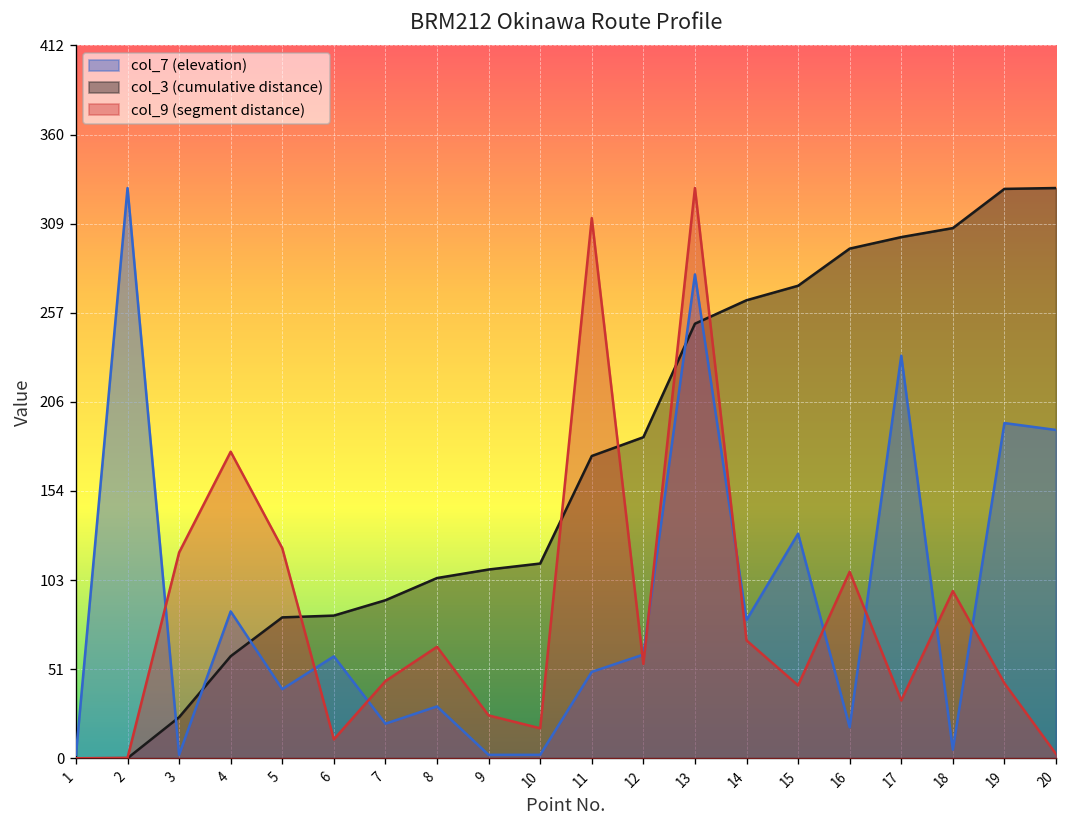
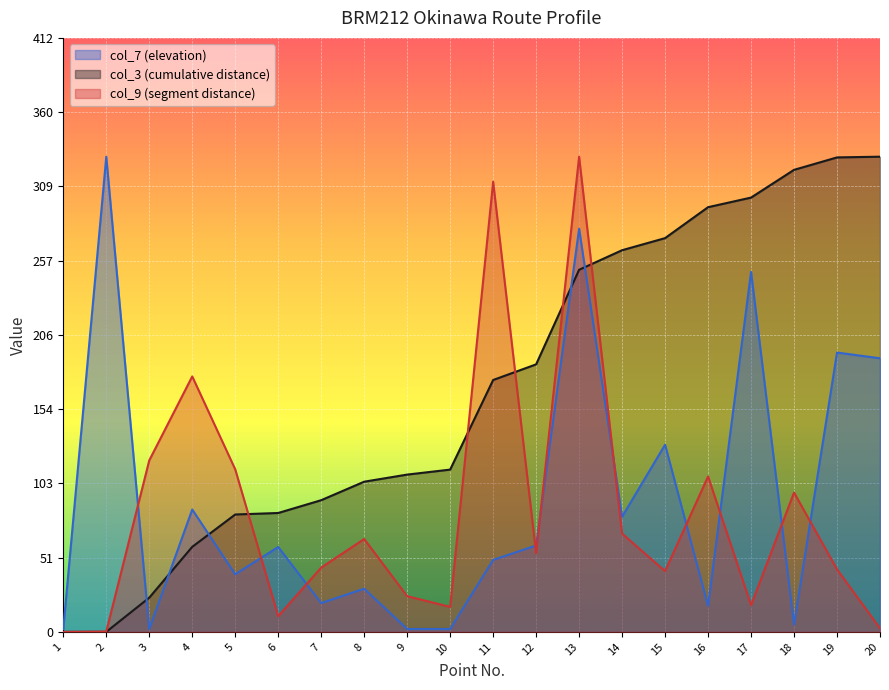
col_9 (segment distance), 5: 121 -> 113
col_7 (elevation), 17: 233 -> 250
col_9 (segment distance), 17: 33 -> 19
col_3 (cumulative distance), 18: 306 -> 320
